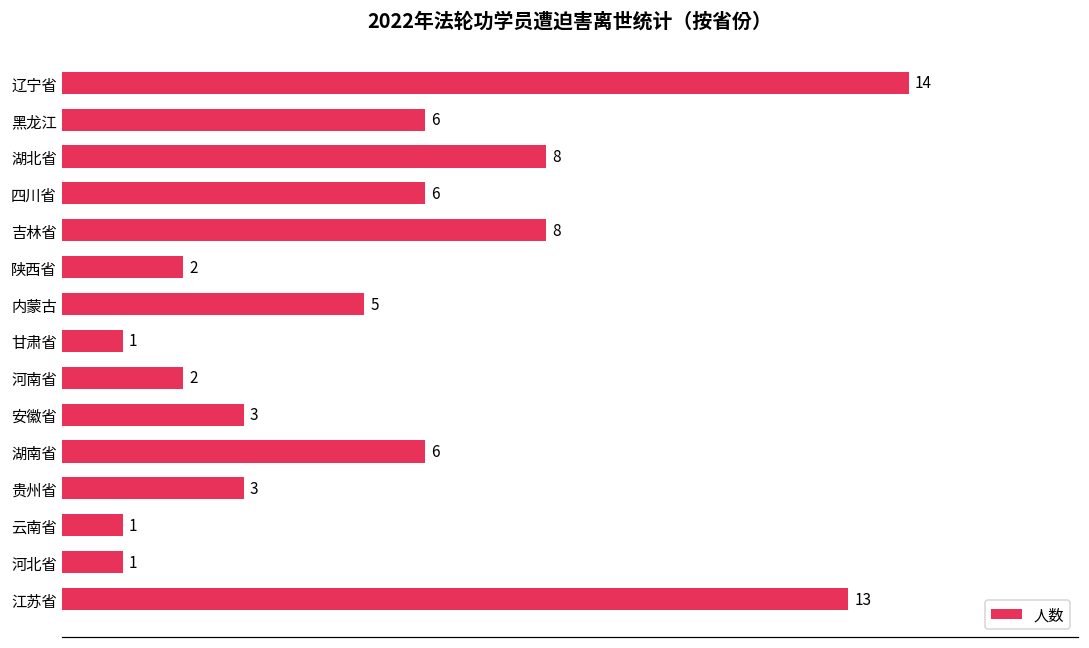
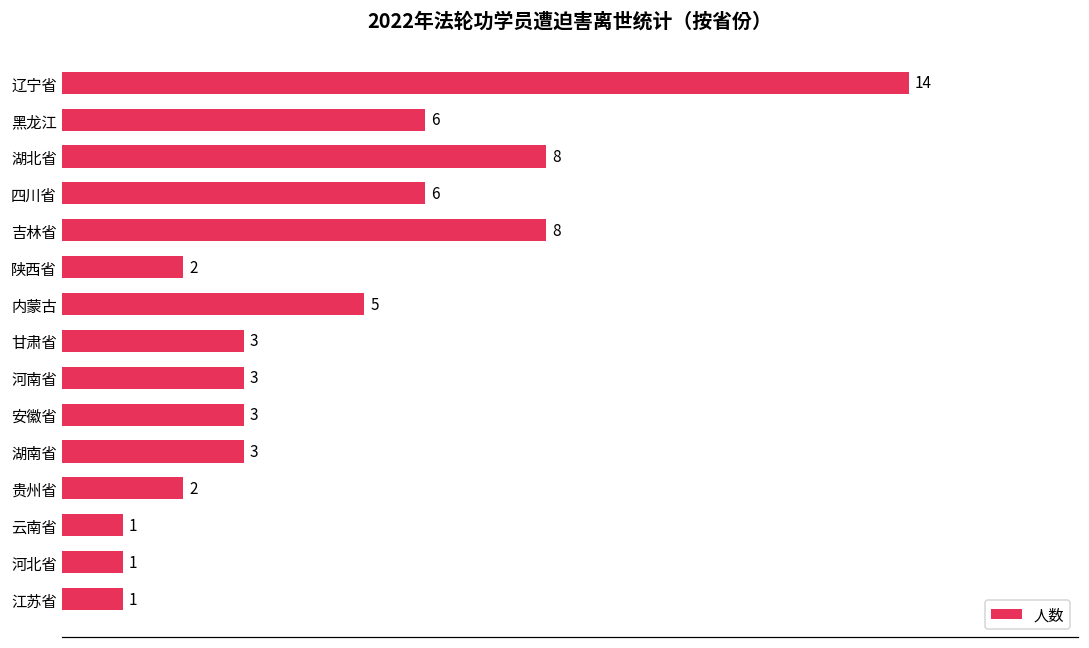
甘肃省: 1 -> 3
河南省: 2 -> 3
湖南省: 6 -> 3
贵州省: 3 -> 2
江苏省: 13 -> 1
